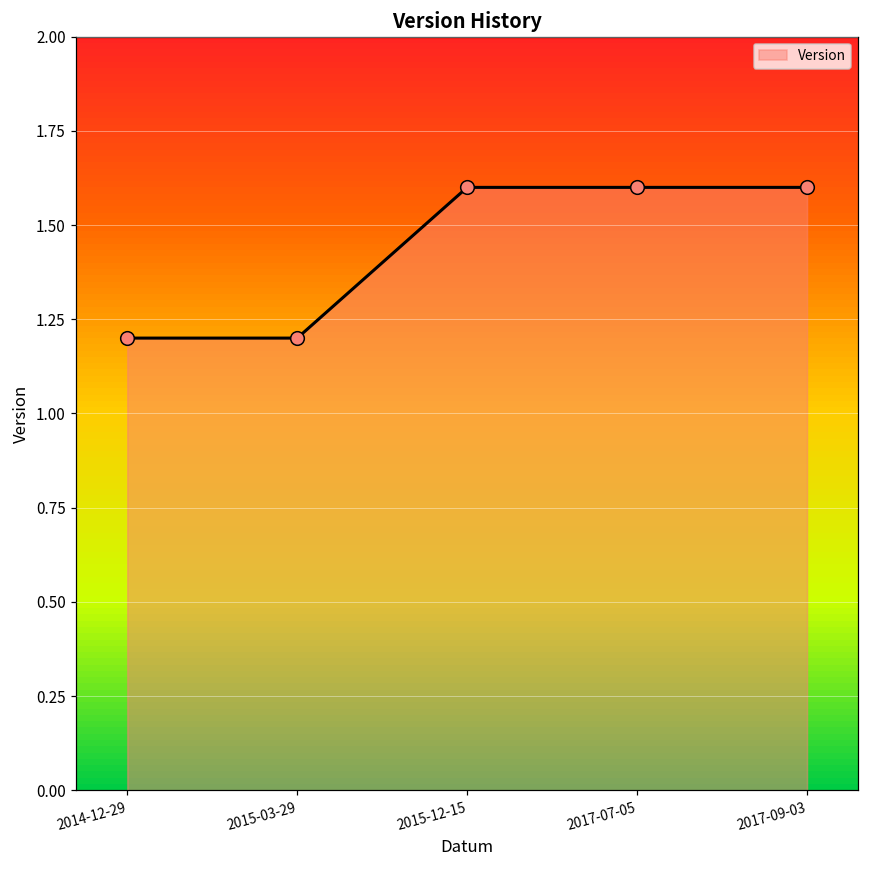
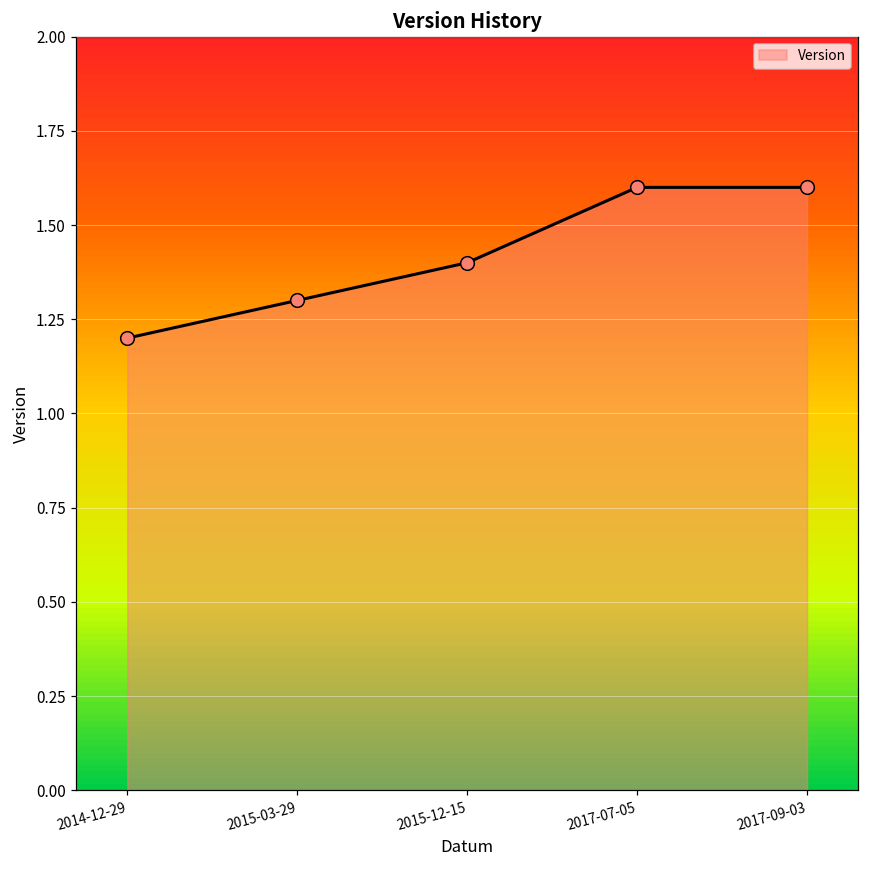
2015-03-29: 1.2 -> 1.3
2015-12-15: 1.6 -> 1.4
